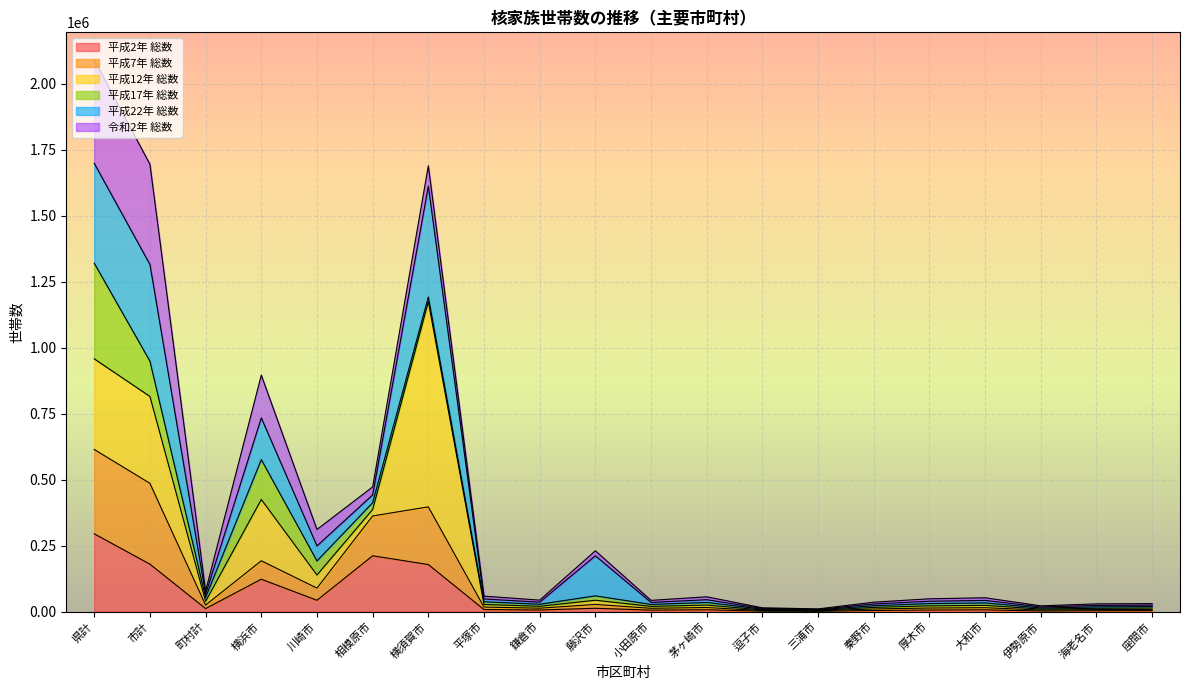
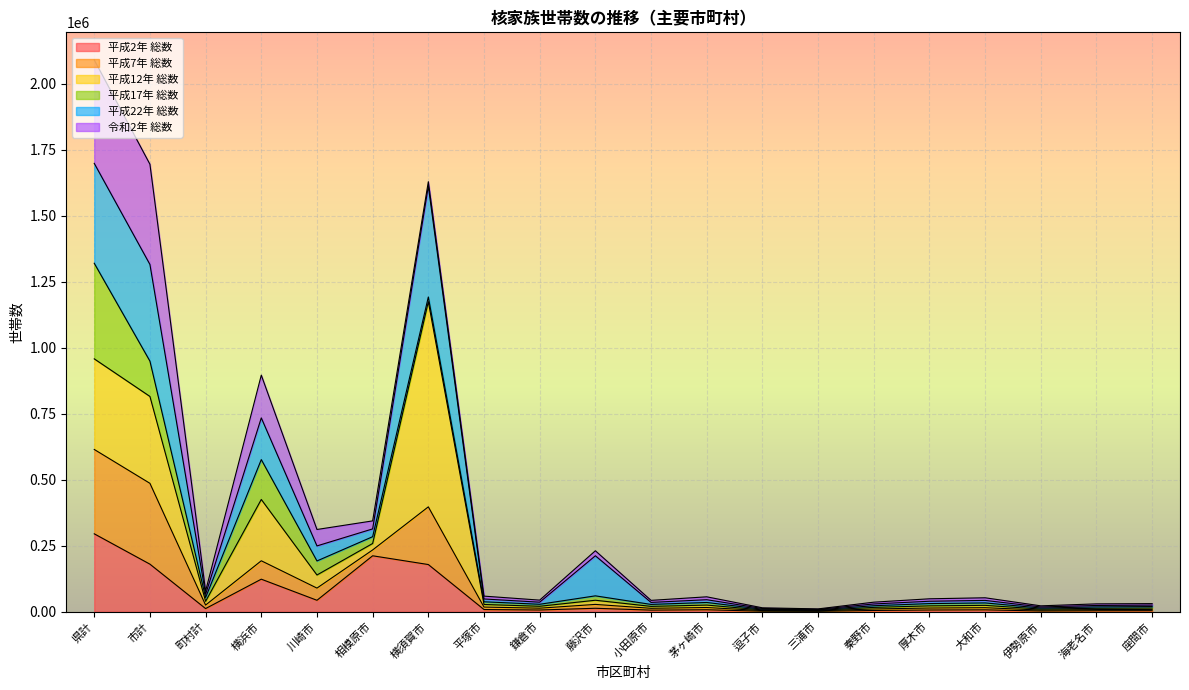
平成7年 総数, 相模原市: 150000 -> 20000
令和2年 総数, 横須賀市: 80000 -> 20000
